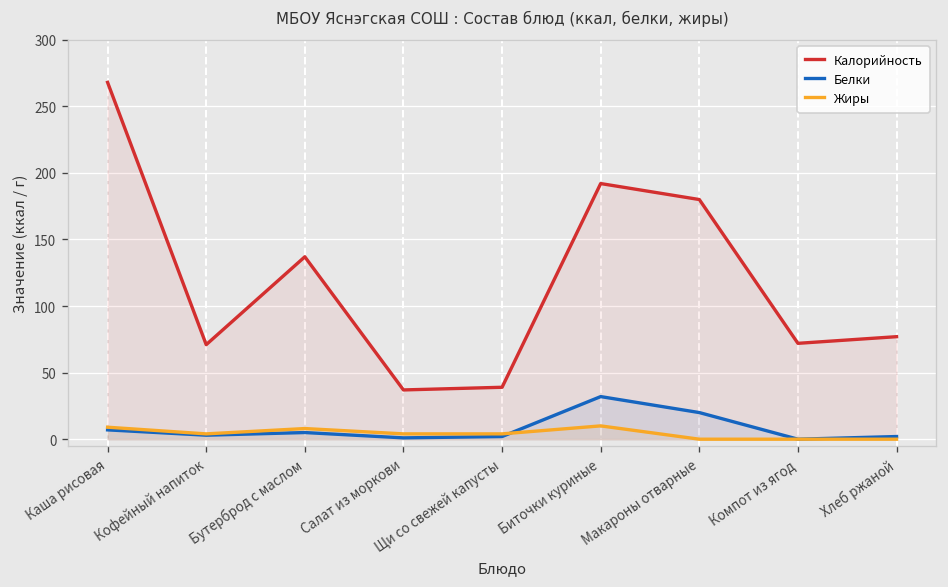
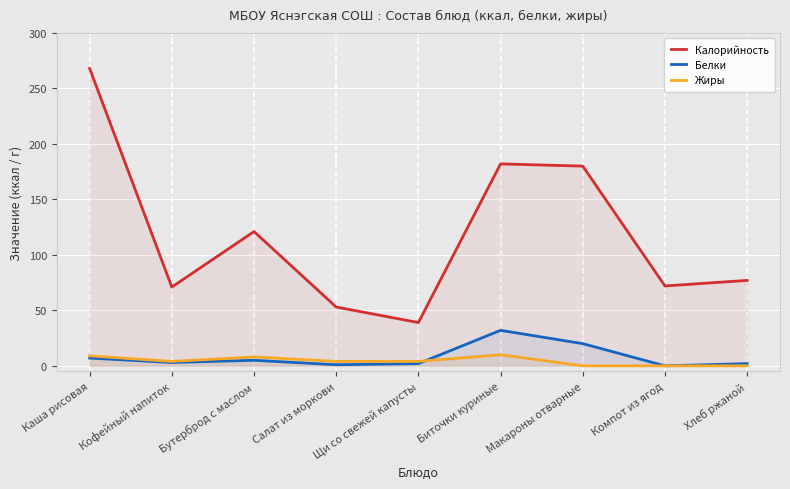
Калорийность, Бутерброд с маслом: 137 -> 121
Калорийность, Салат из моркови: 37 -> 53
Калорийность, Биточки куриные: 192 -> 182
